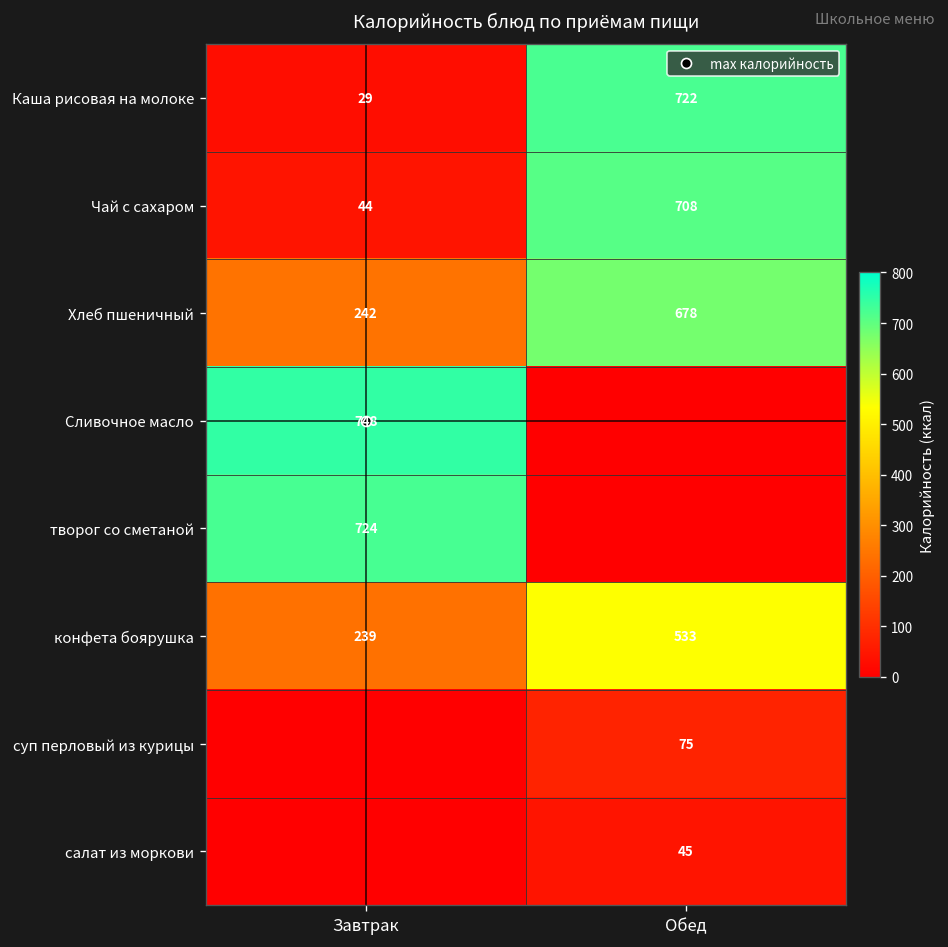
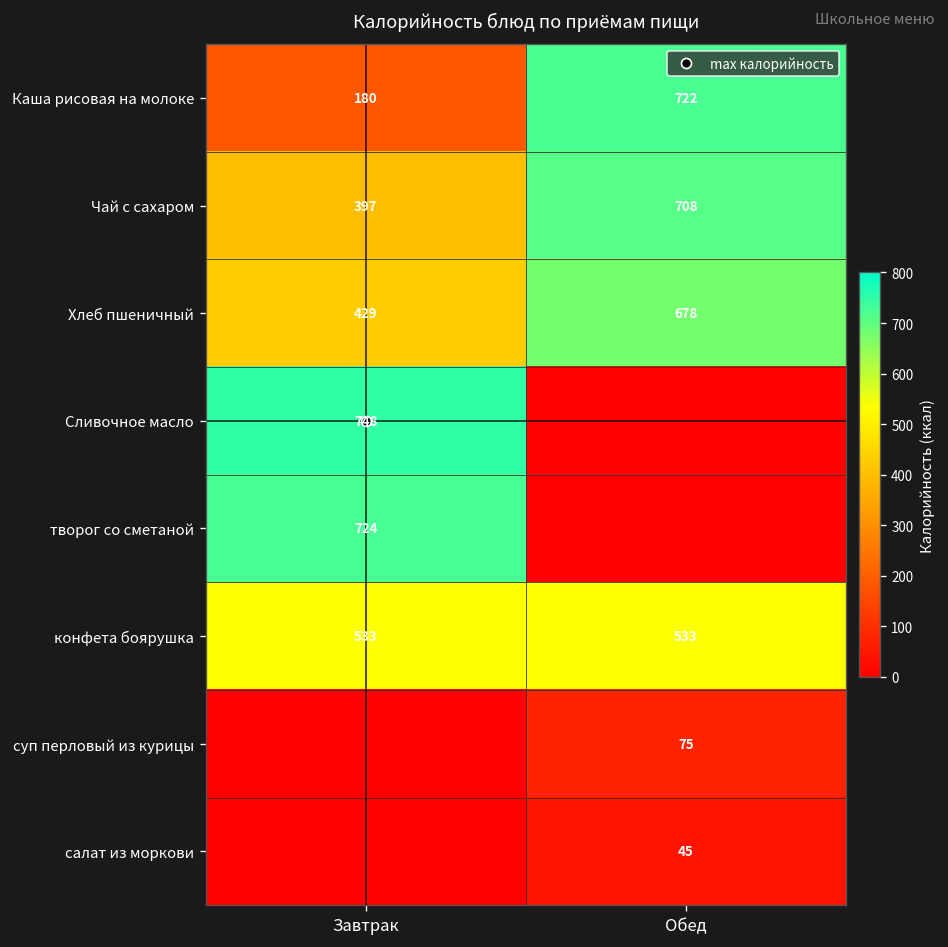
Каша рисовая на молоке, Завтрак: 29 -> 180
Чай с сахаром, Завтрак: 44 -> 397
Хлеб пшеничный, Завтрак: 242 -> 429
конфета боярушка, Завтрак: 239 -> 533
